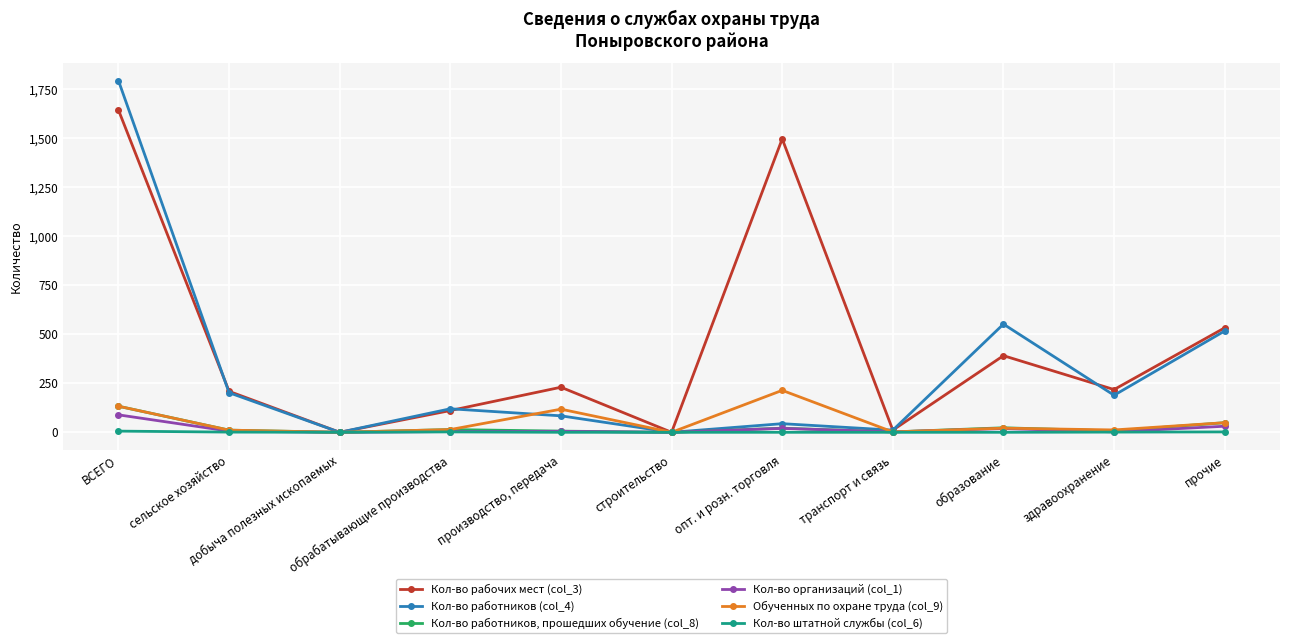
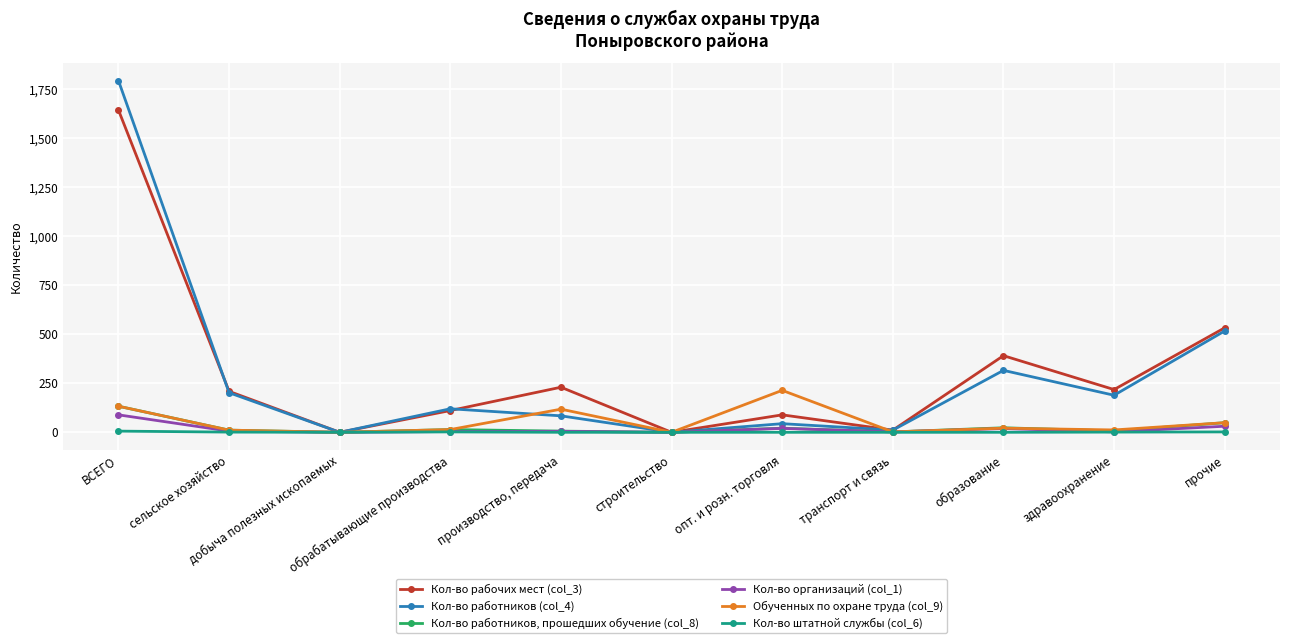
Кол-во рабочих мест (col_3), опт. и розн. торговля: 1,500 -> 90
Кол-во работников (col_4), образование: 550 -> 320
